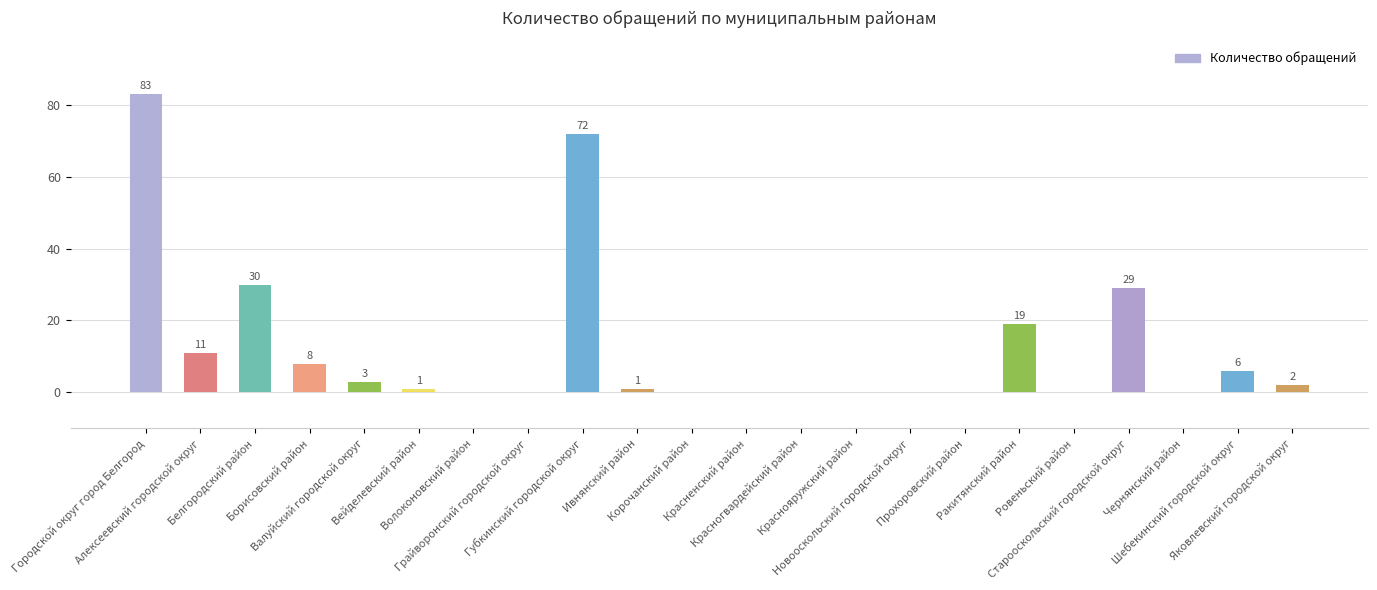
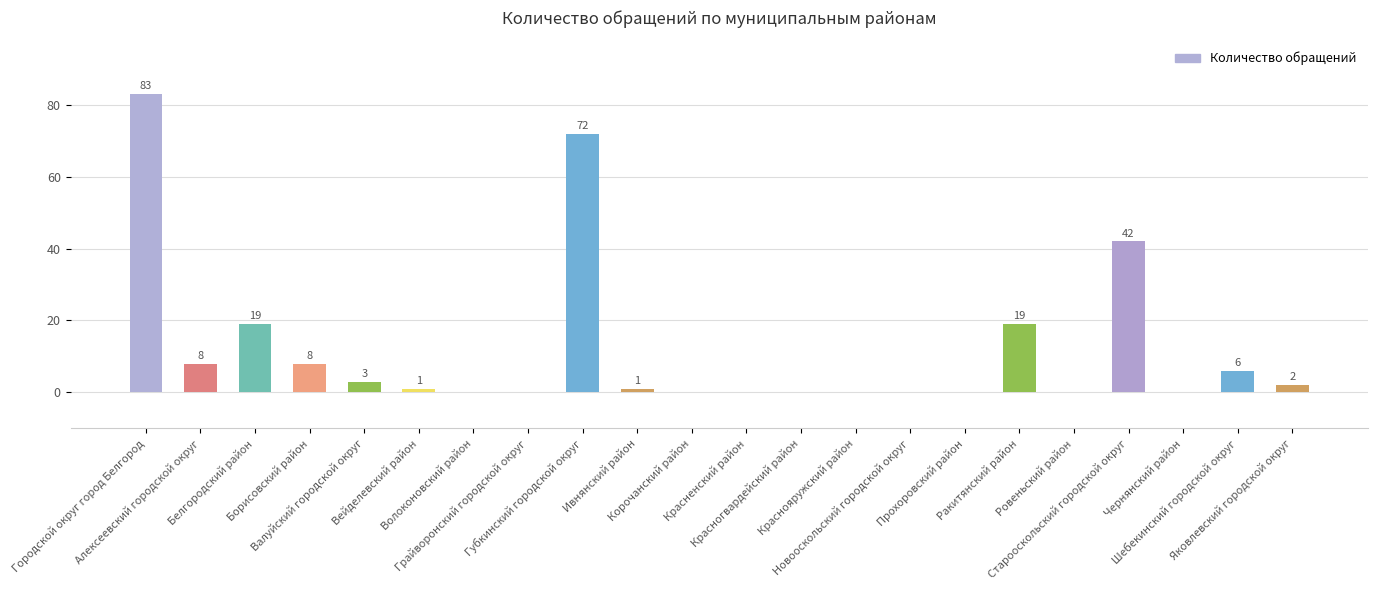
Алексеевский городской округ: 11 -> 8
Белгородский район: 30 -> 19
Старооскольский городской округ: 29 -> 42
